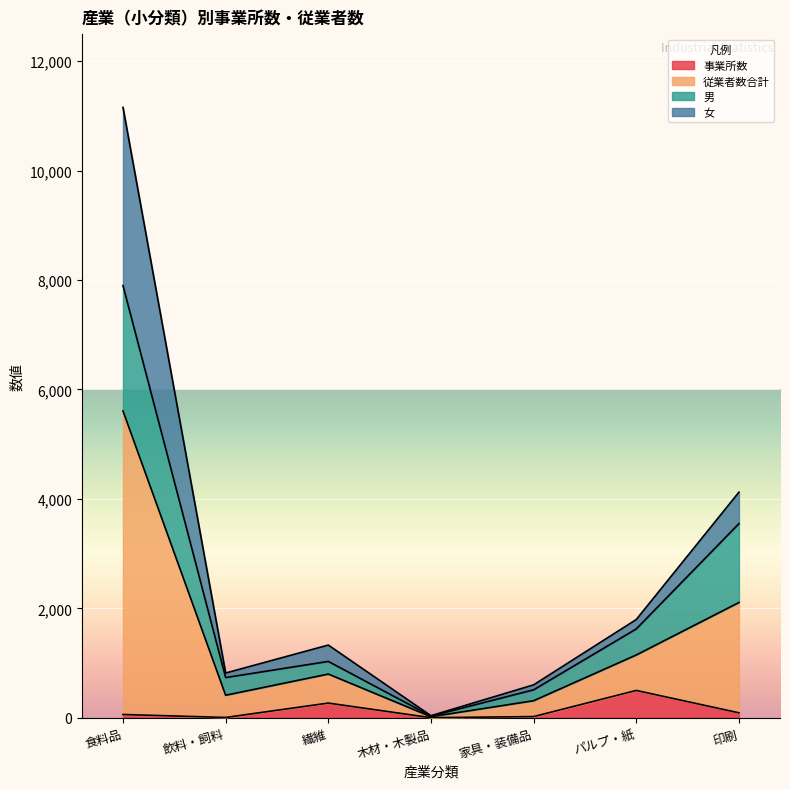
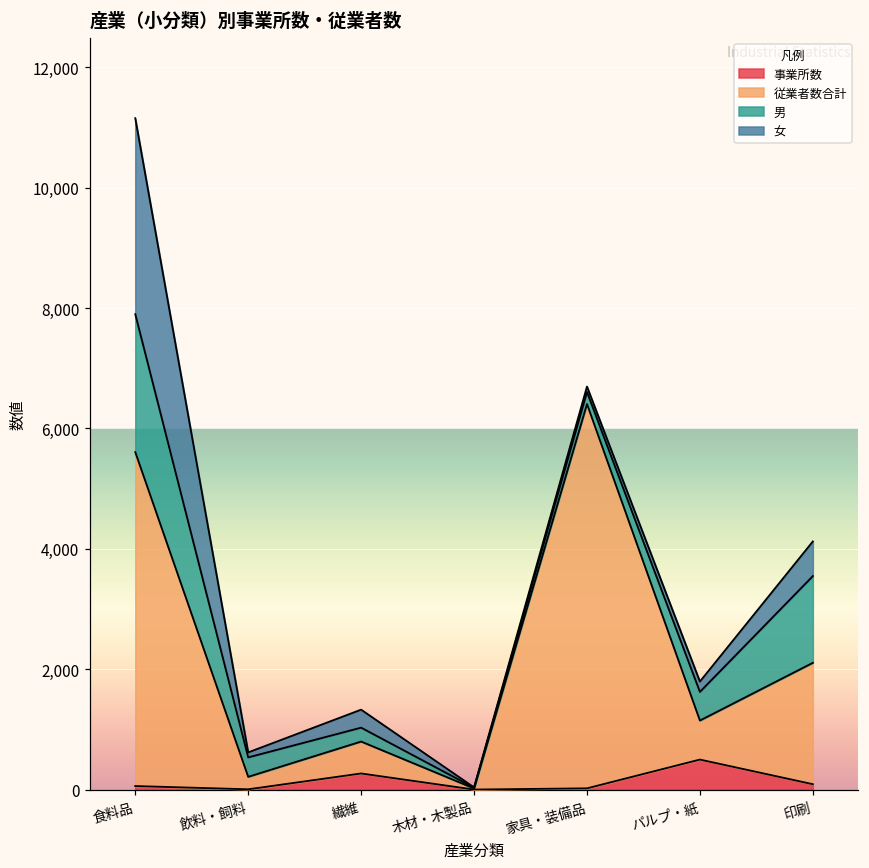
従業者数合計, 飲料・飼料: 400 -> 200
従業者数合計, 家具・装備品: 300 -> 6,400
